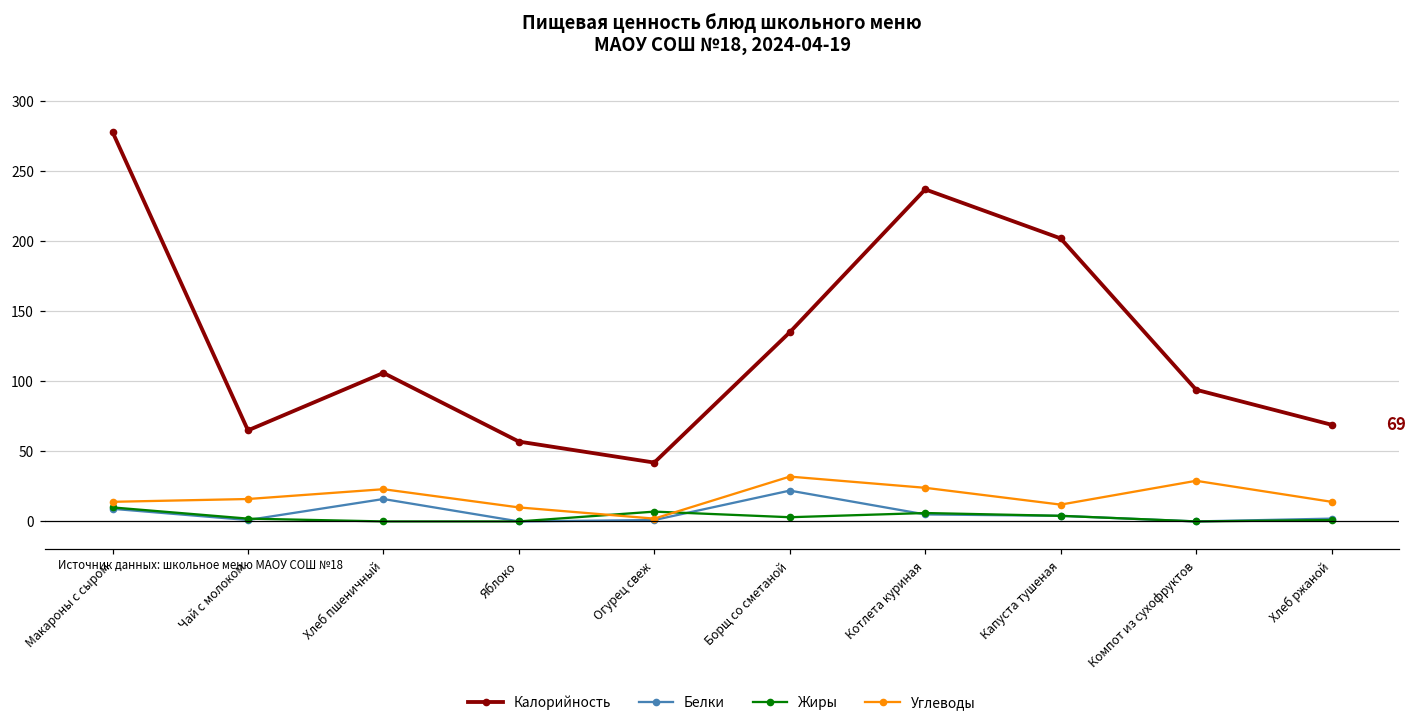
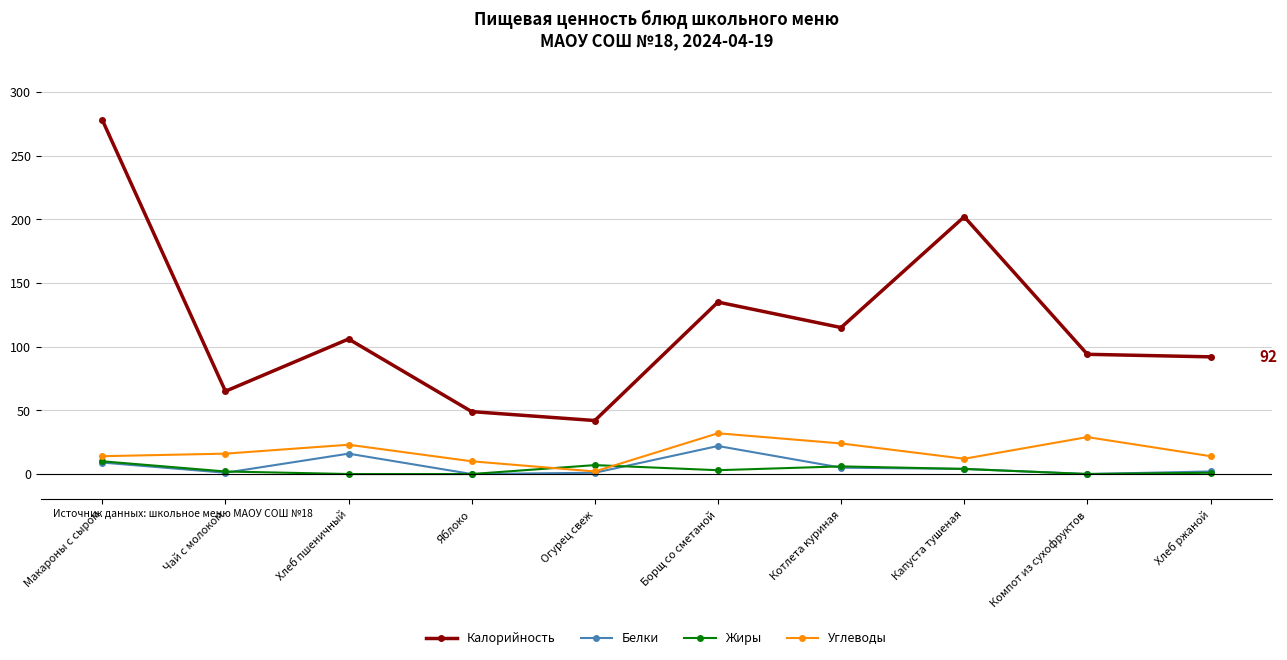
Калорийность, Яблоко: 57 -> 49
Калорийность, Котлета куриная: 237 -> 115
Калорийность, Хлеб ржаной: 69 -> 92
